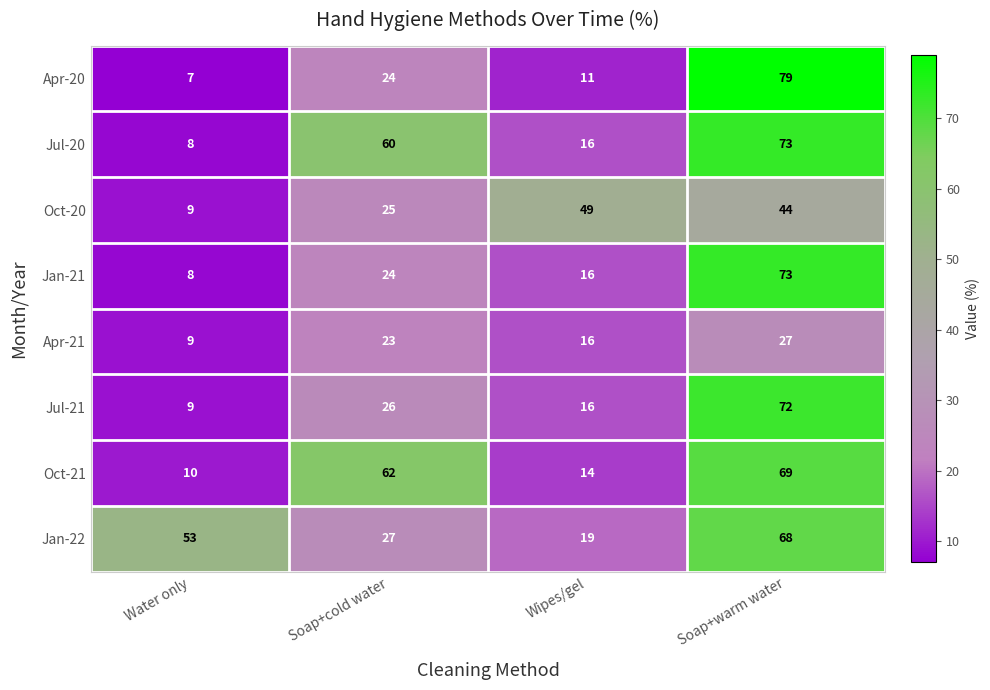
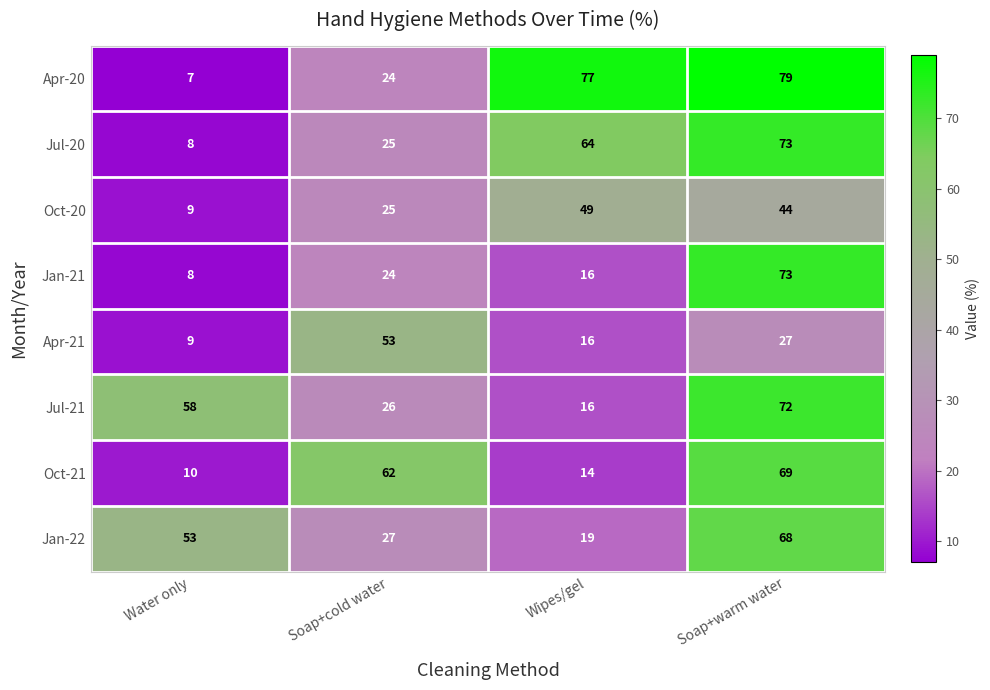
Apr-20, Wipes/gel: 11 -> 77
Jul-20, Soap+cold water: 60 -> 25
Jul-20, Wipes/gel: 16 -> 64
Apr-21, Soap+cold water: 23 -> 53
Jul-21, Water only: 9 -> 58
